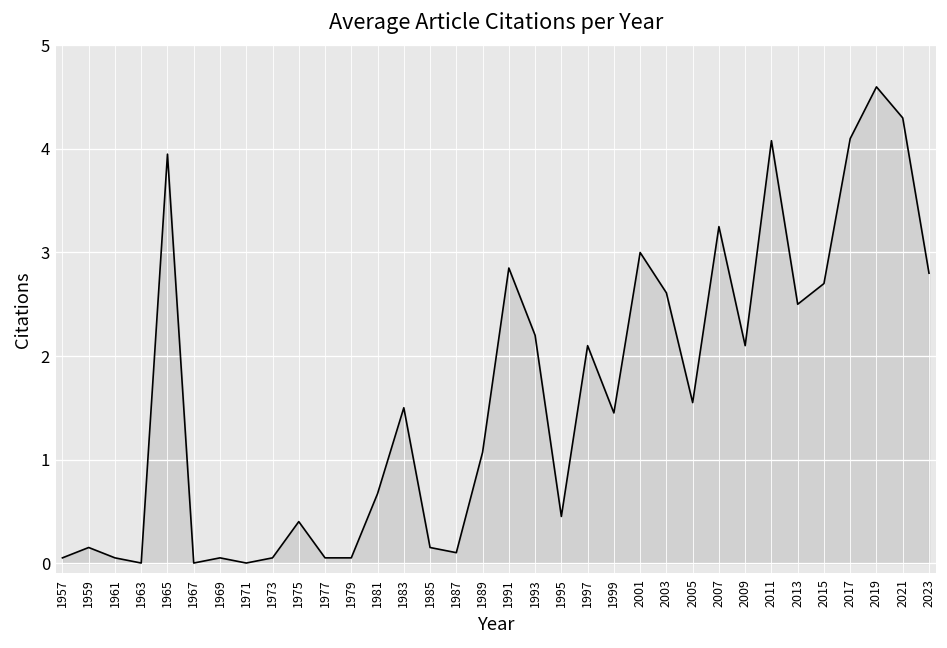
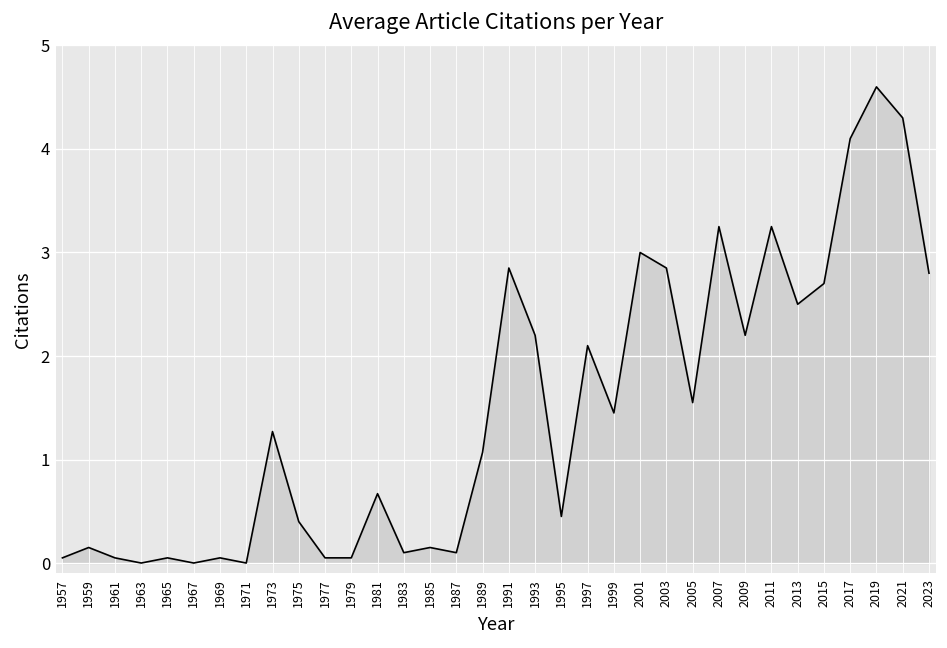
1965: 4.0 -> 0.1
1973: 0.1 -> 1.3
1983: 1.5 -> 0.1
2003: 2.6 -> 2.9
2009: 2.1 -> 2.2
2011: 4.1 -> 3.3
